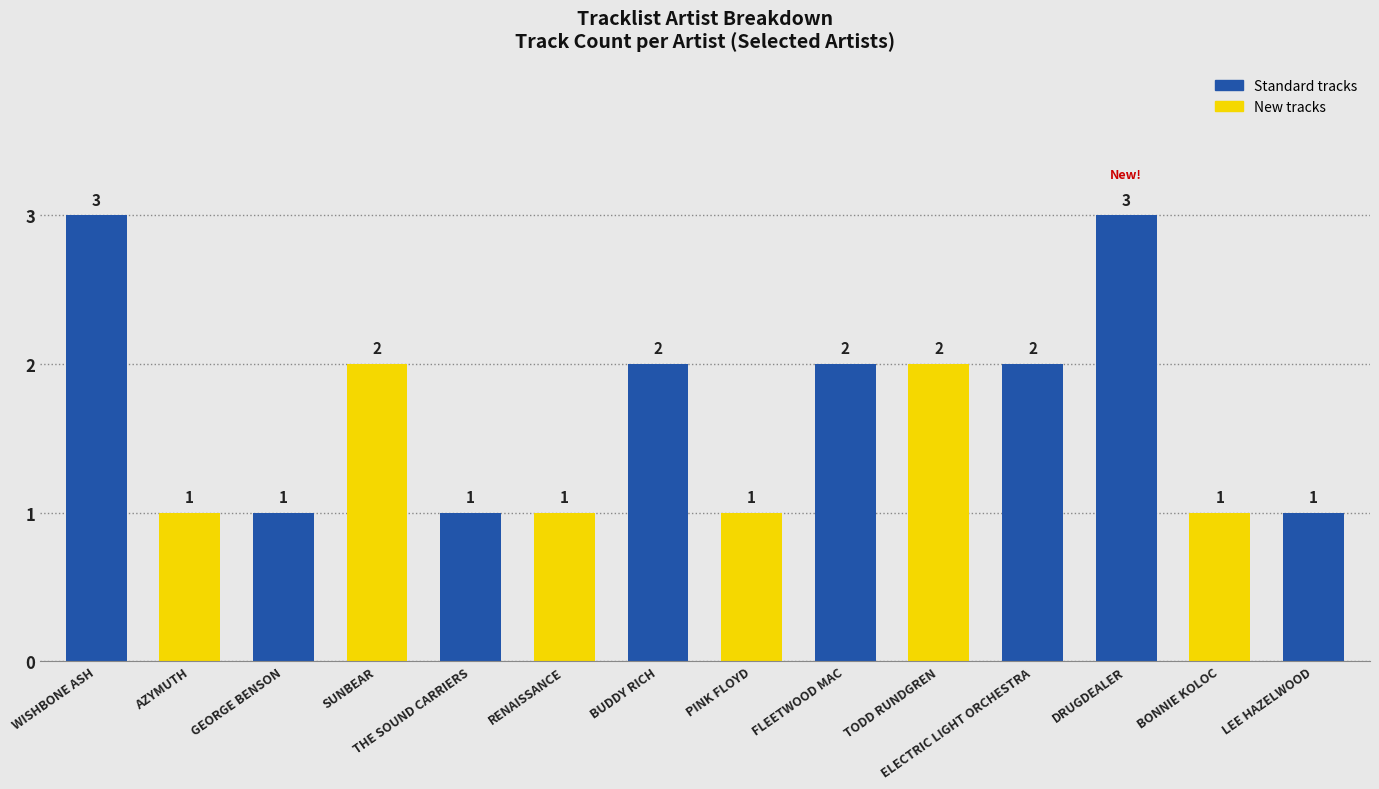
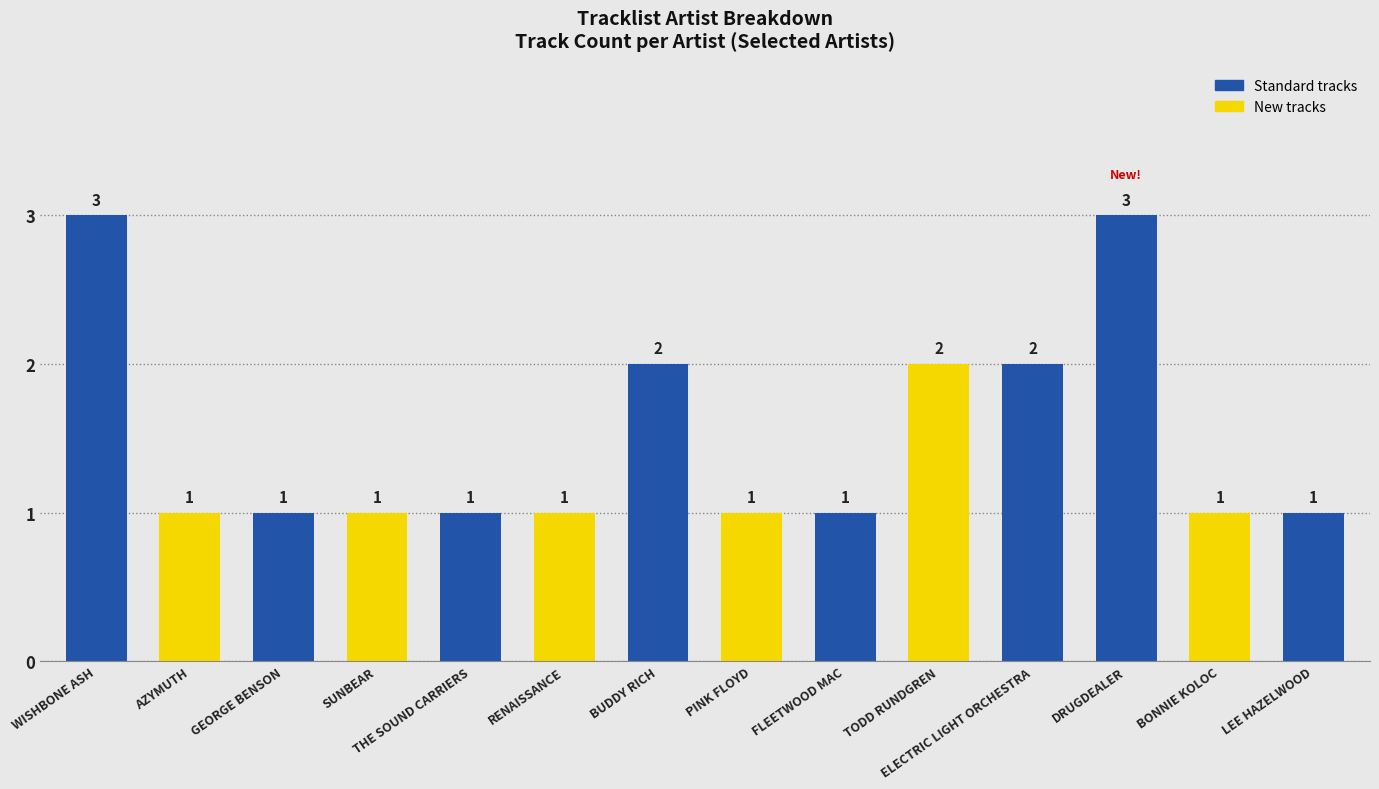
SUNBEAR: 2 -> 1
FLEETWOOD MAC: 2 -> 1
